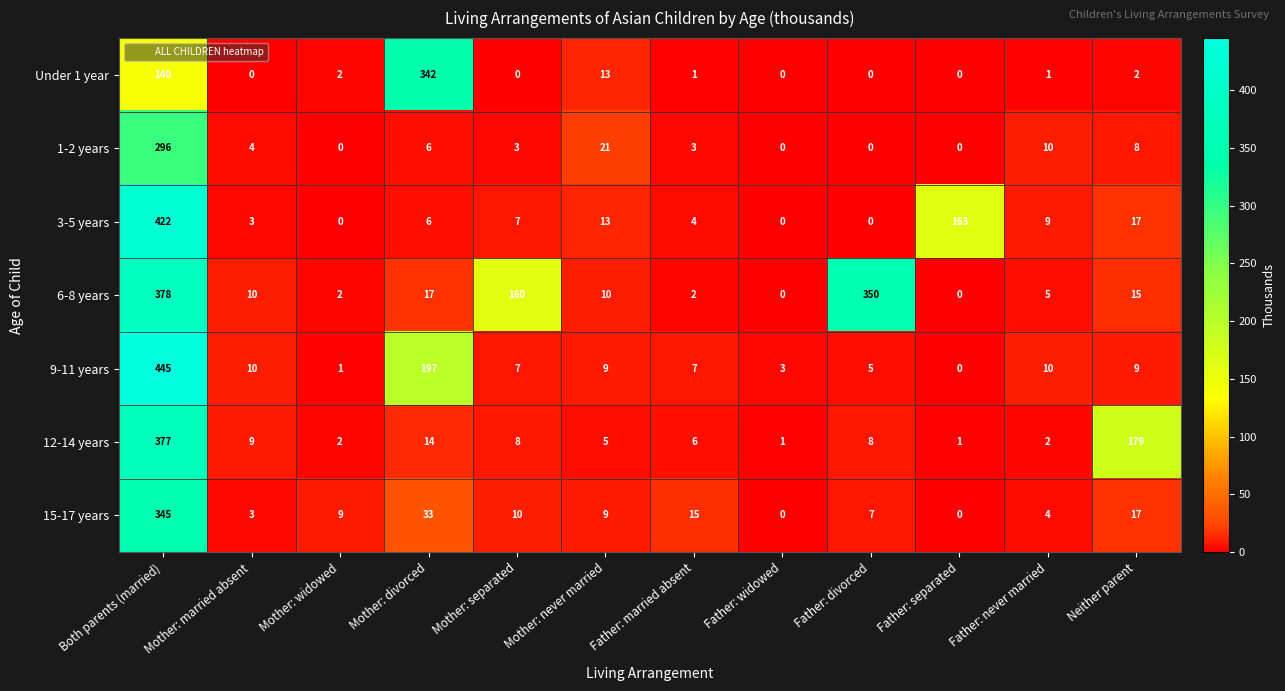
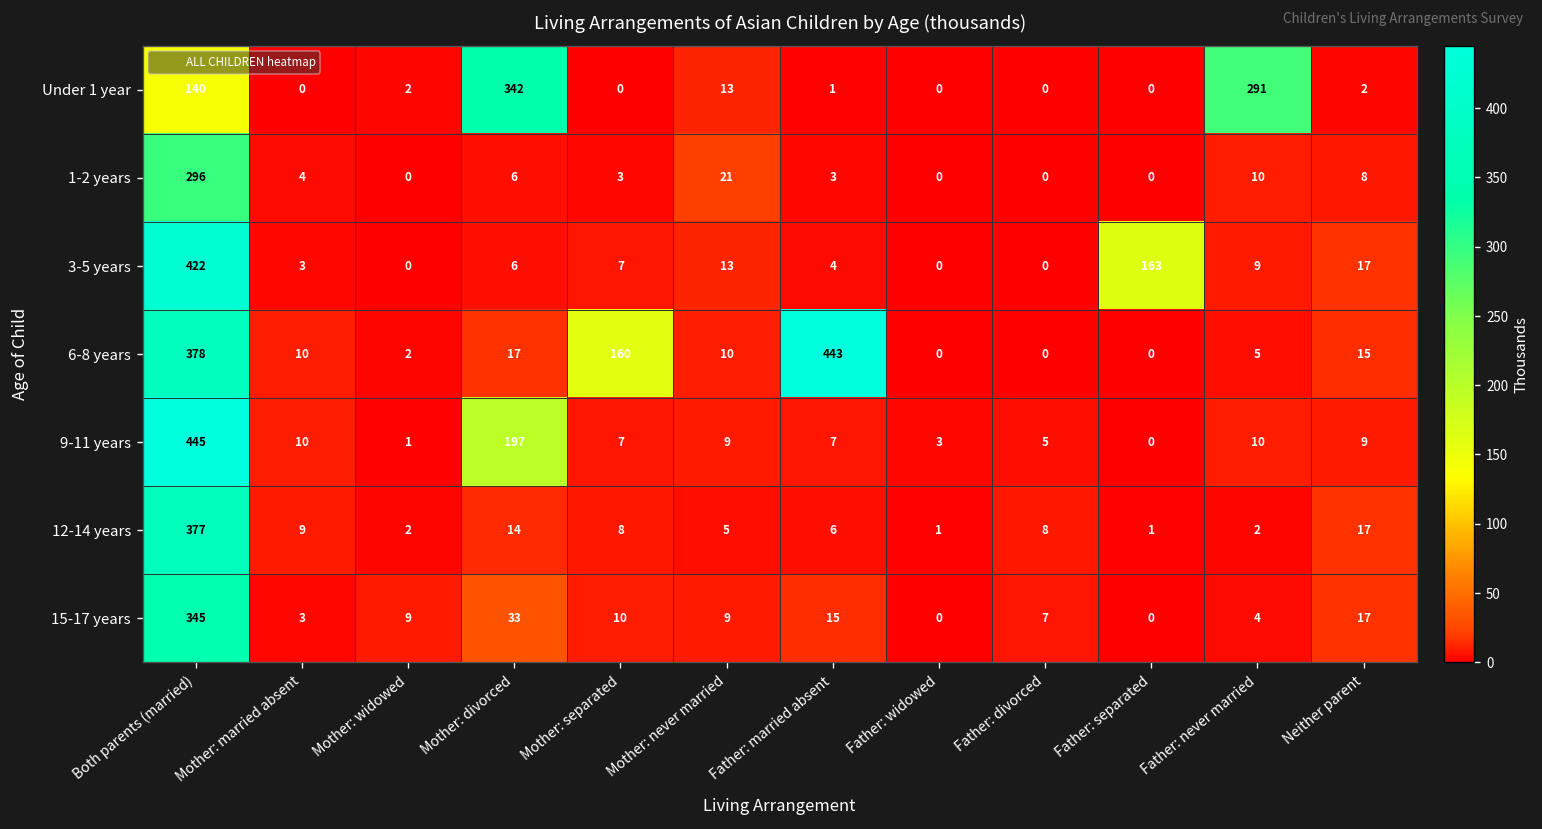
Under 1 year, Father: never married: 1 -> 291
6-8 years, Father: married absent: 2 -> 443
6-8 years, Father: divorced: 350 -> 0
12-14 years, Neither parent: 179 -> 17
